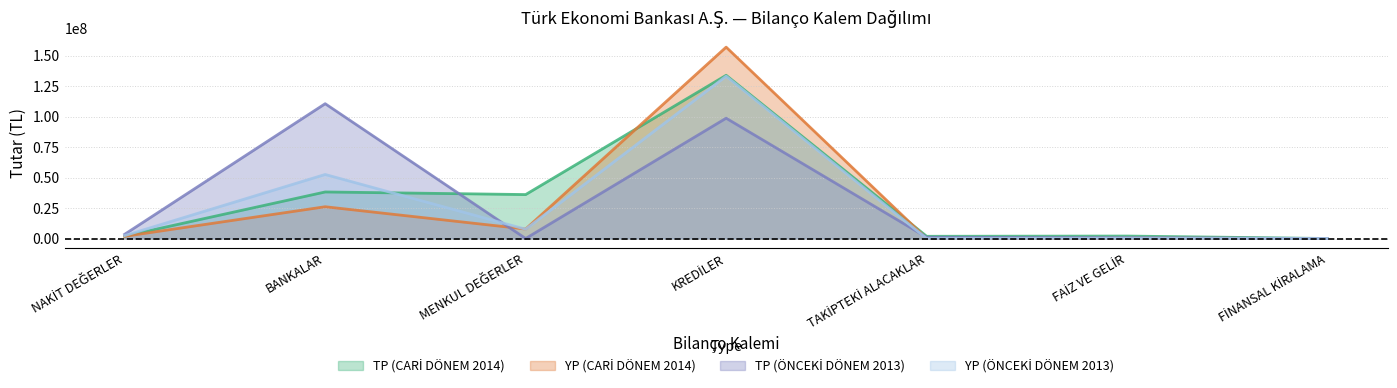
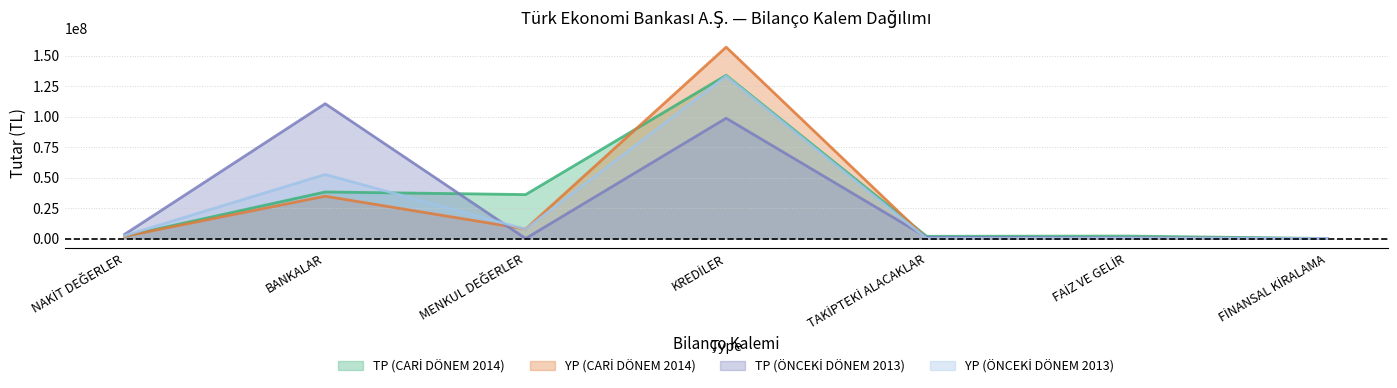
YP (CARİ DÖNEM 2014), BANKALAR: 26000000 -> 35000000
